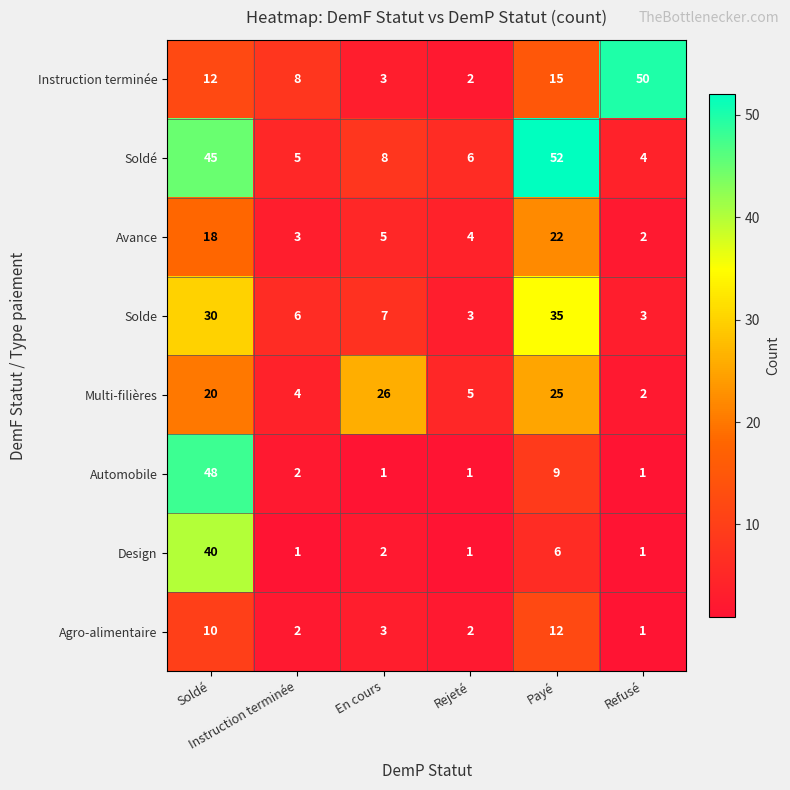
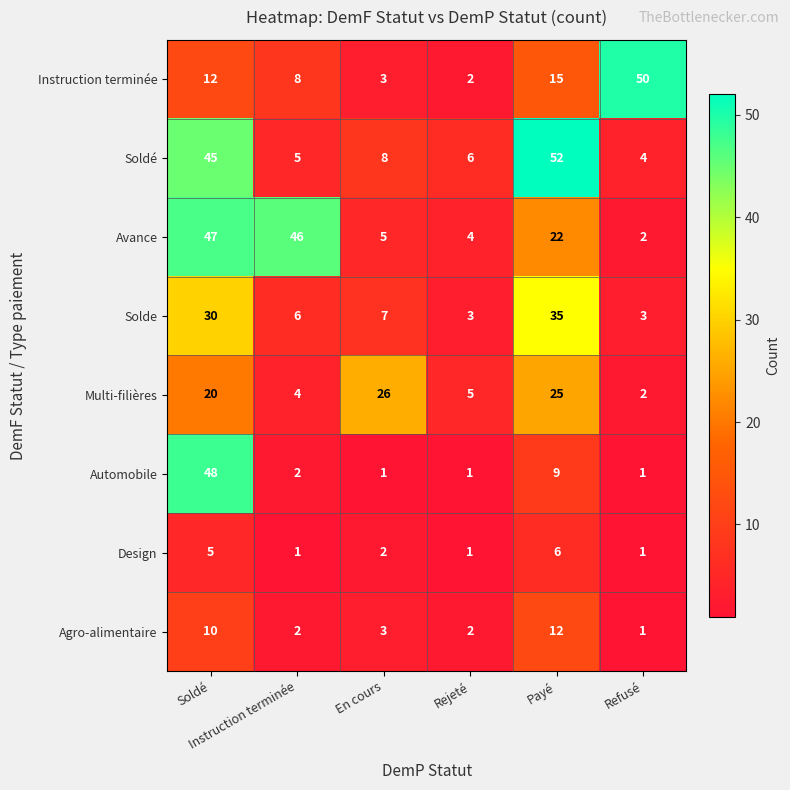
Avance, Soldé: 18 -> 47
Avance, Instruction terminée: 3 -> 46
Design, Soldé: 40 -> 5
